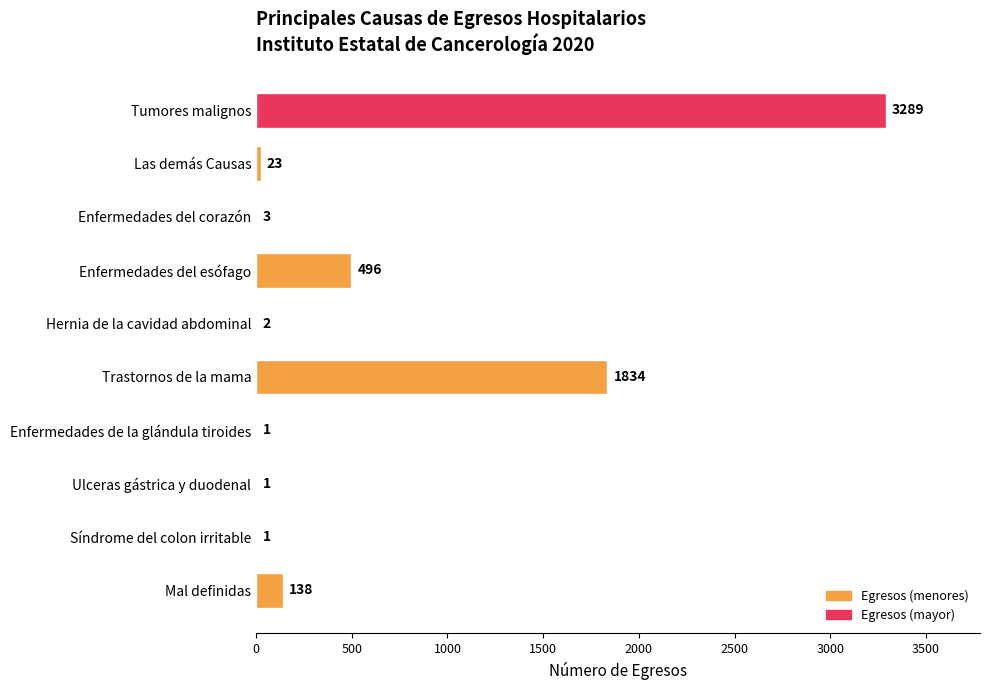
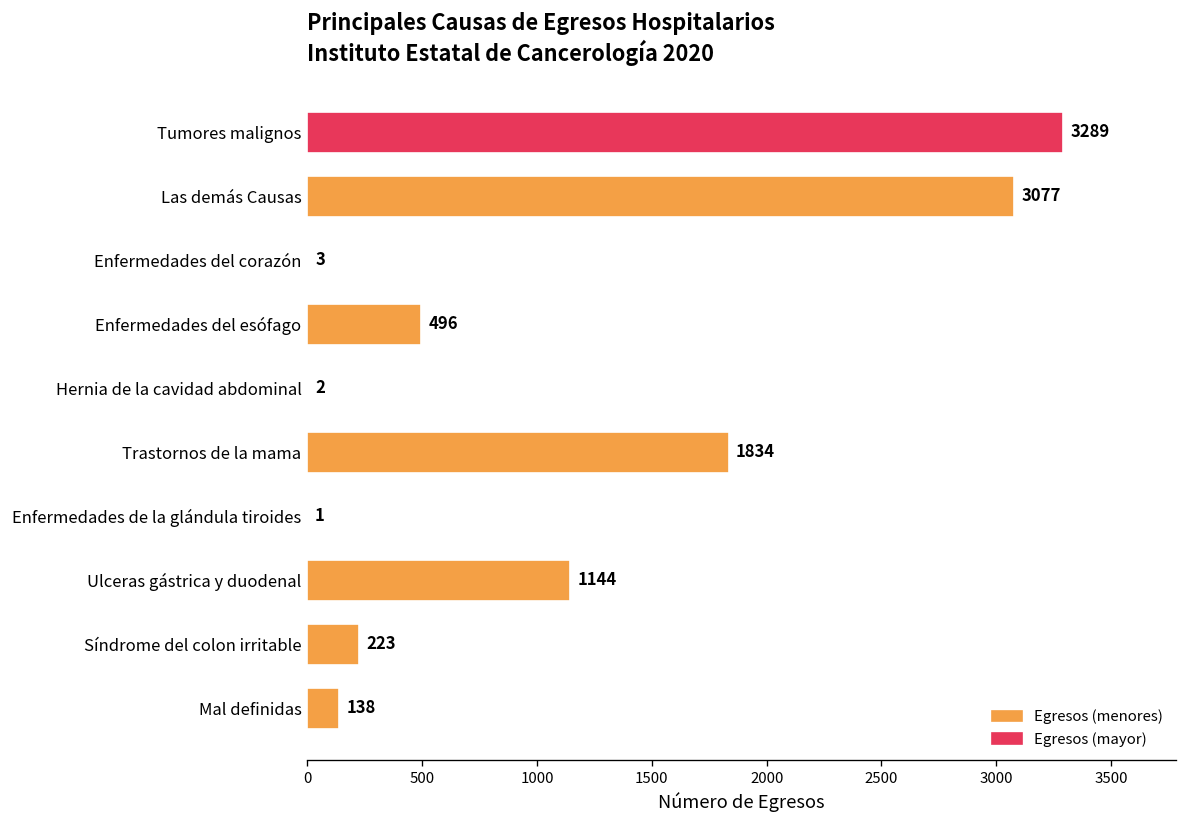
Las demás Causas: 23 -> 3077
Ulceras gástrica y duodenal: 1 -> 1144
Síndrome del colon irritable: 1 -> 223
